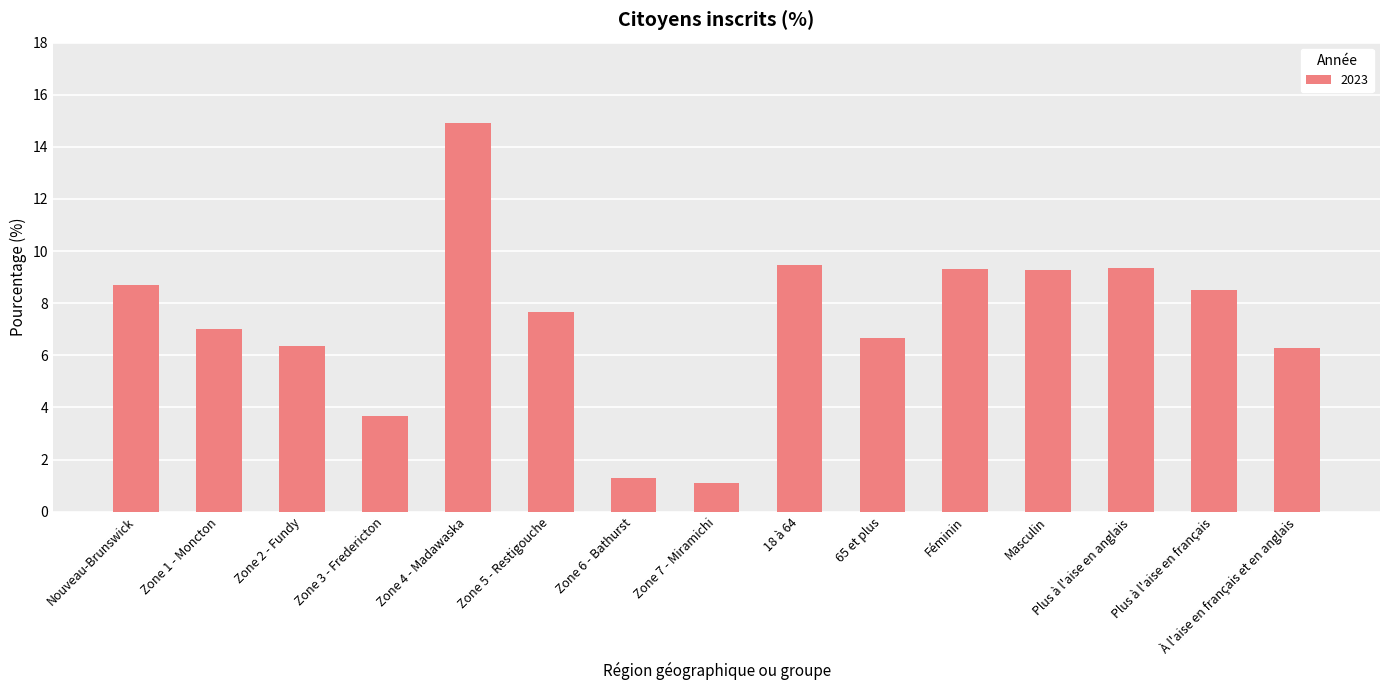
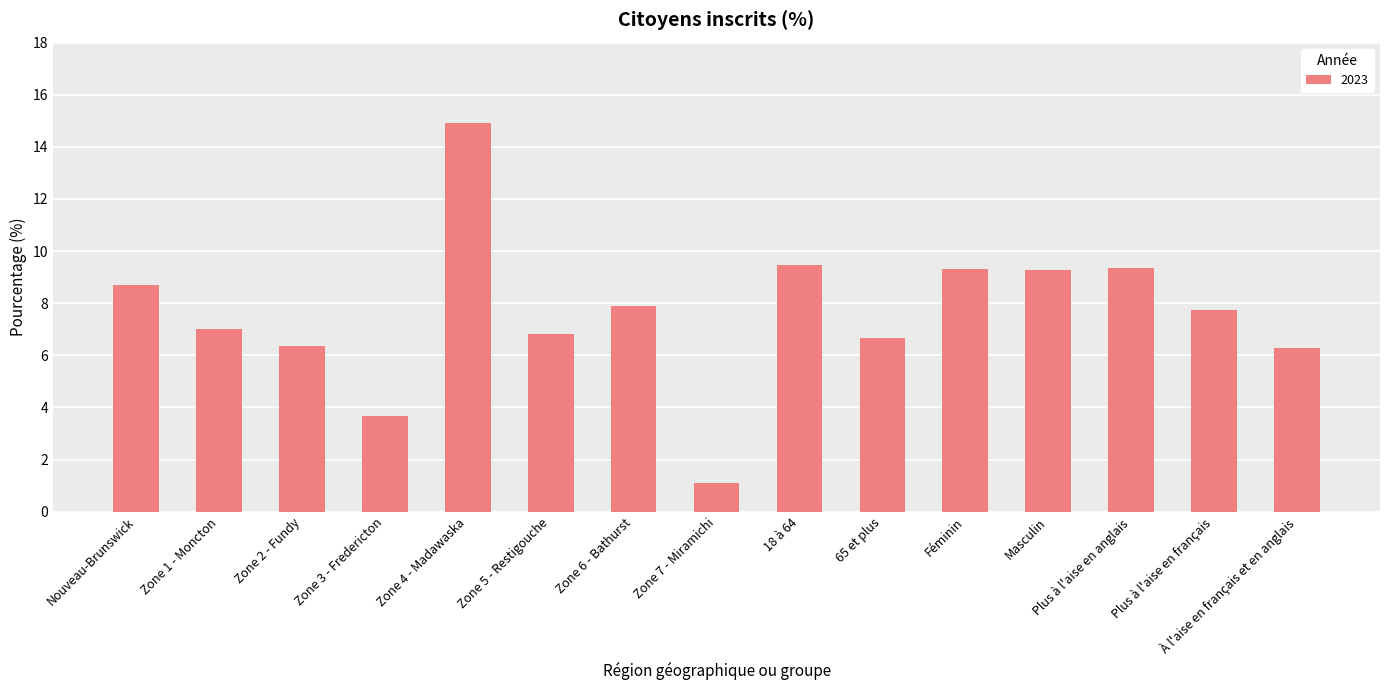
Zone 5 - Restigouche: 7.7 -> 6.8
Zone 6 - Bathurst: 1.3 -> 7.9
Plus à l'aise en français: 8.5 -> 7.7
